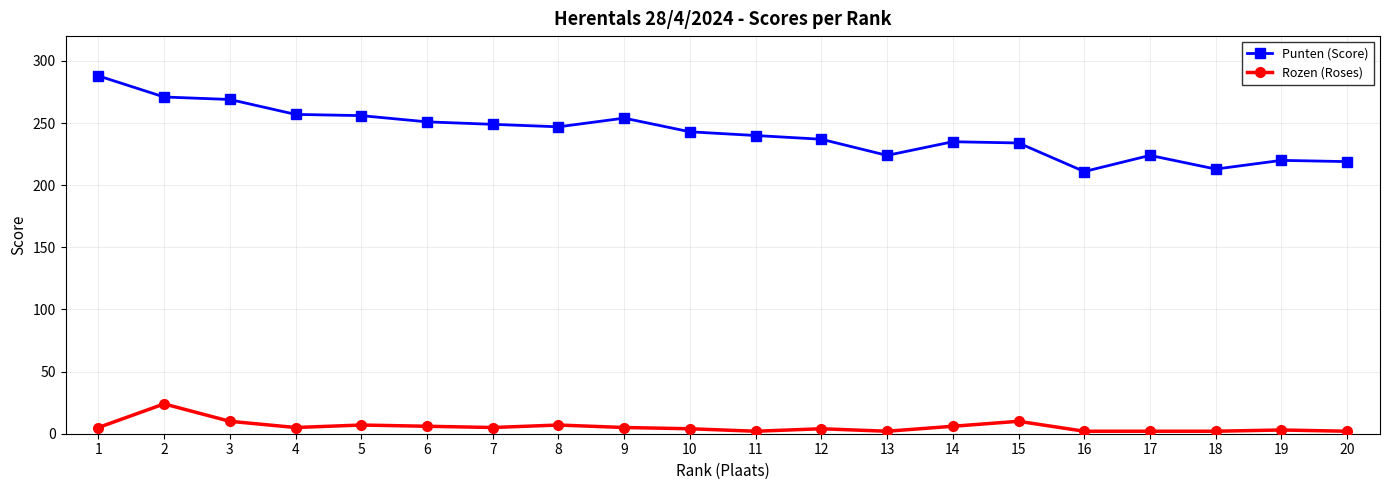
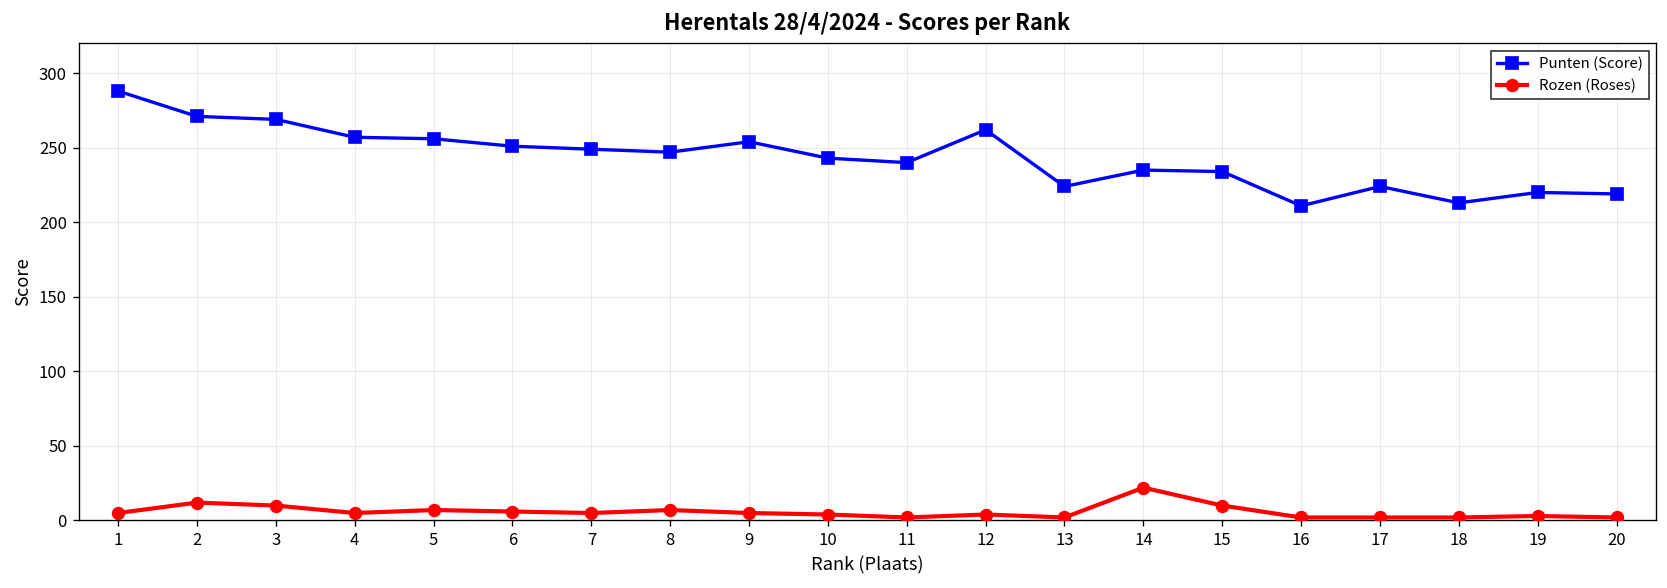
Rozen (Roses), 2: 24 -> 12
Punten (Score), 12: 237 -> 262
Rozen (Roses), 14: 6 -> 22
